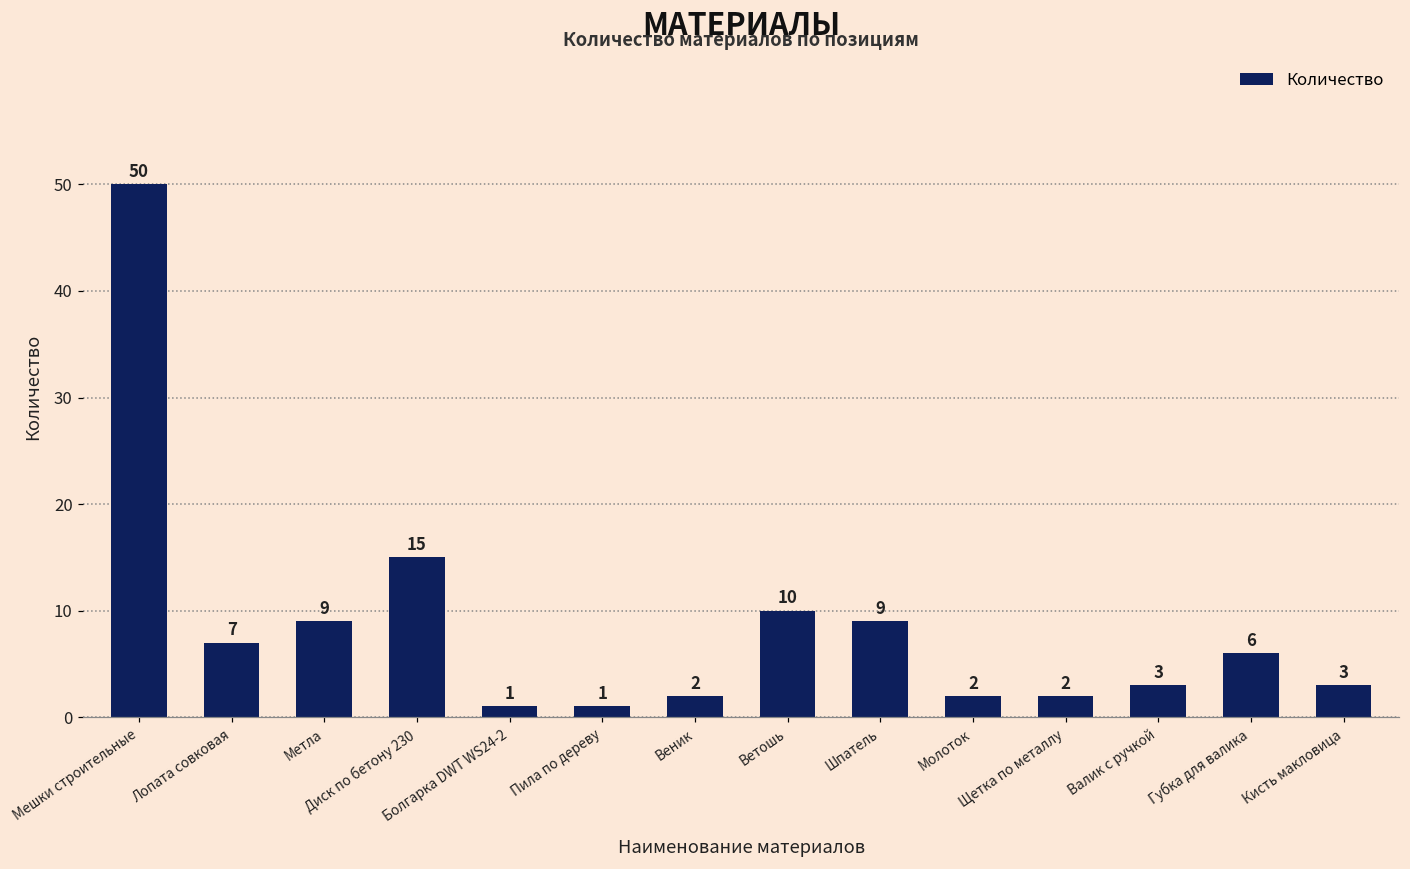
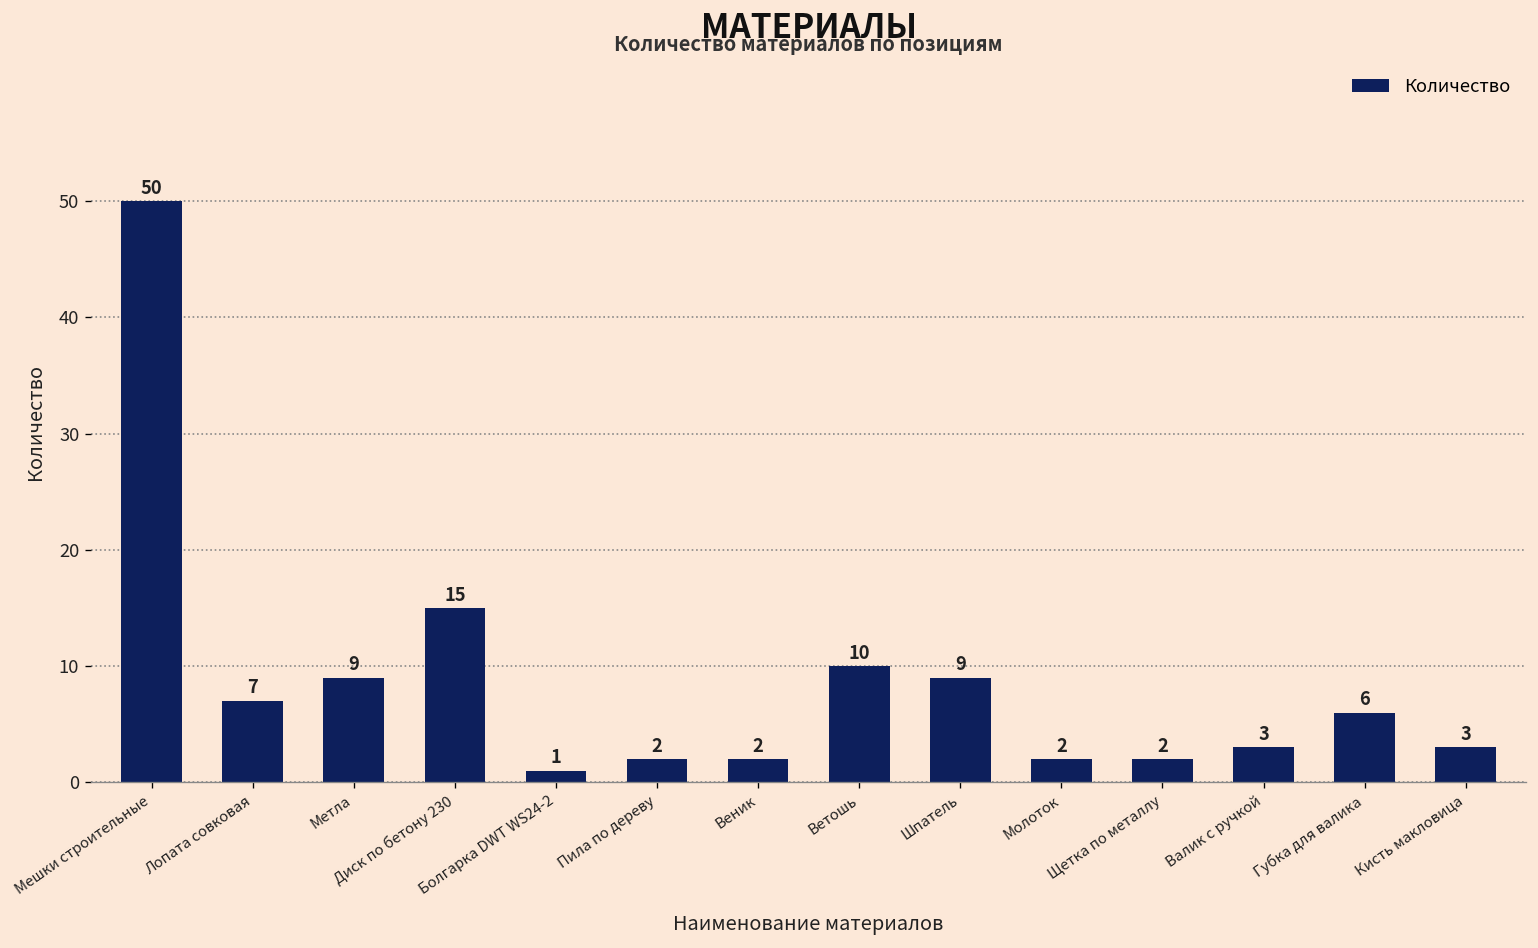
Пила по дереву: 1 -> 2
